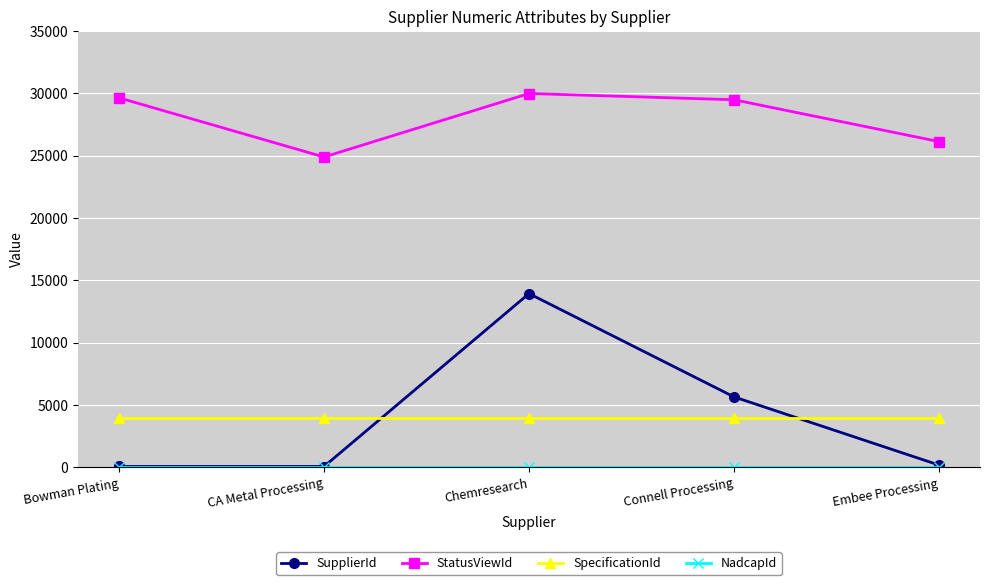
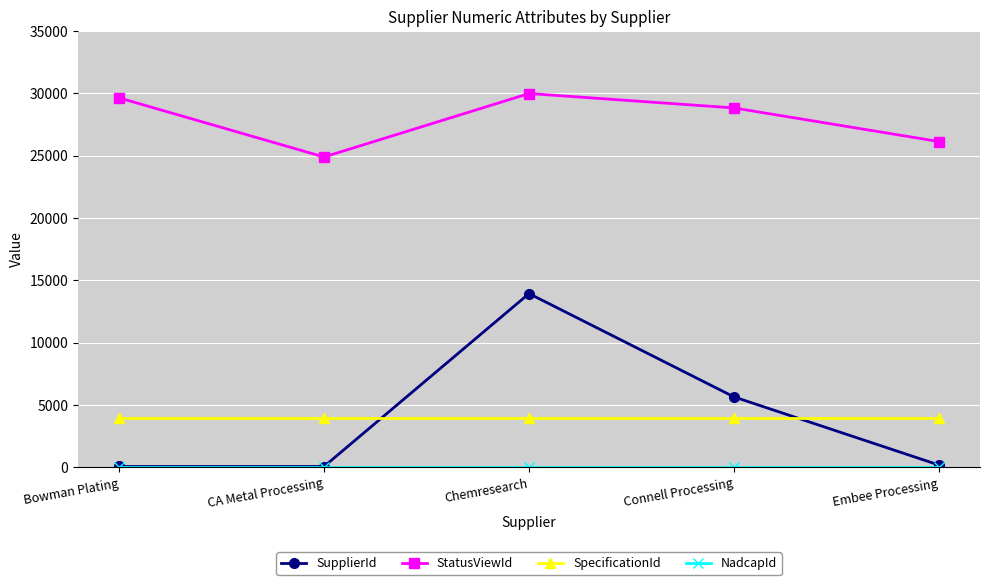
StatusViewId, Connell Processing: 29500 -> 28800
